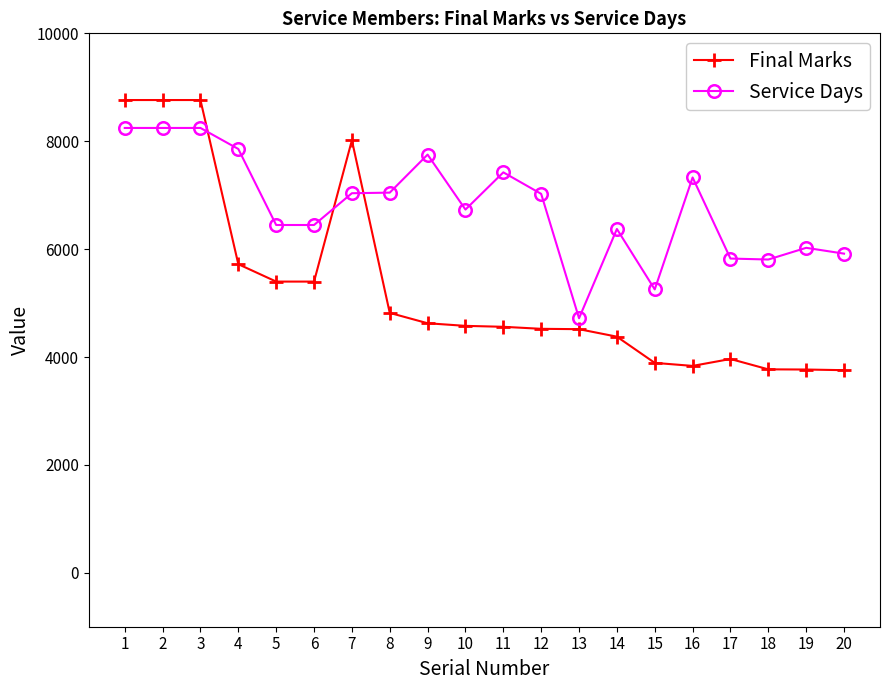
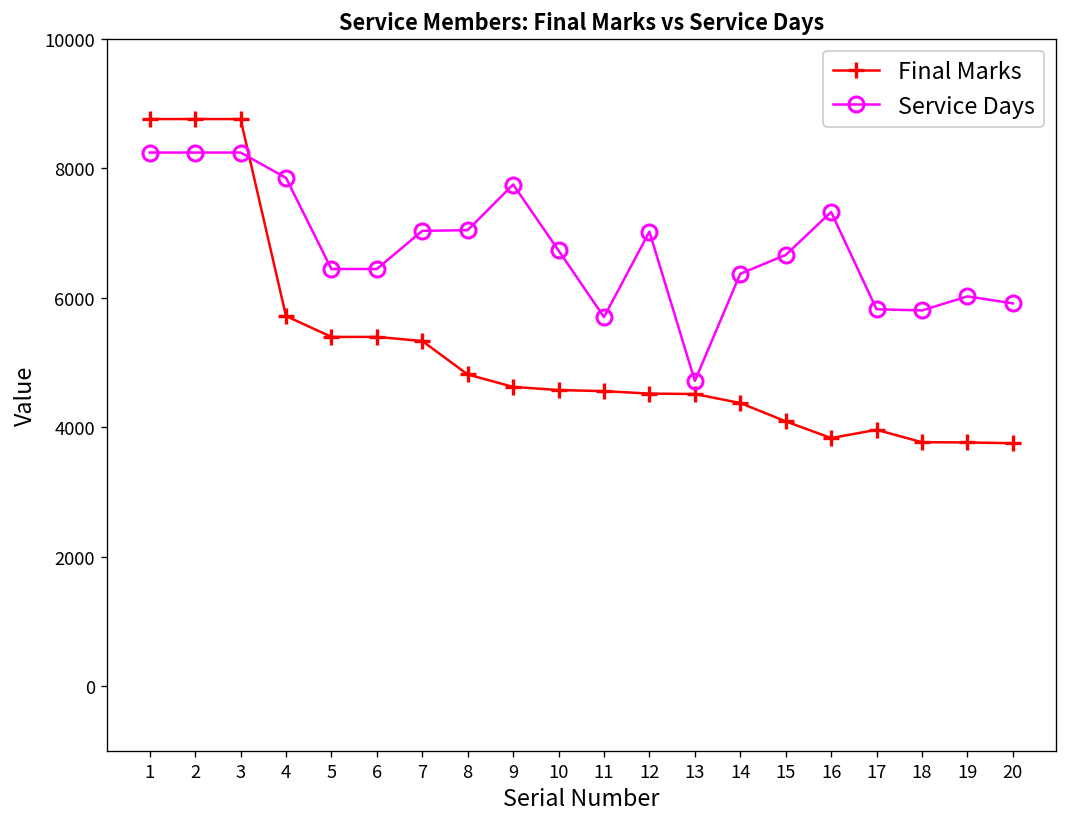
Final Marks, 7: 8000 -> 5300
Service Days, 11: 7400 -> 5700
Final Marks, 15: 3900 -> 4100
Service Days, 15: 5300 -> 6700
